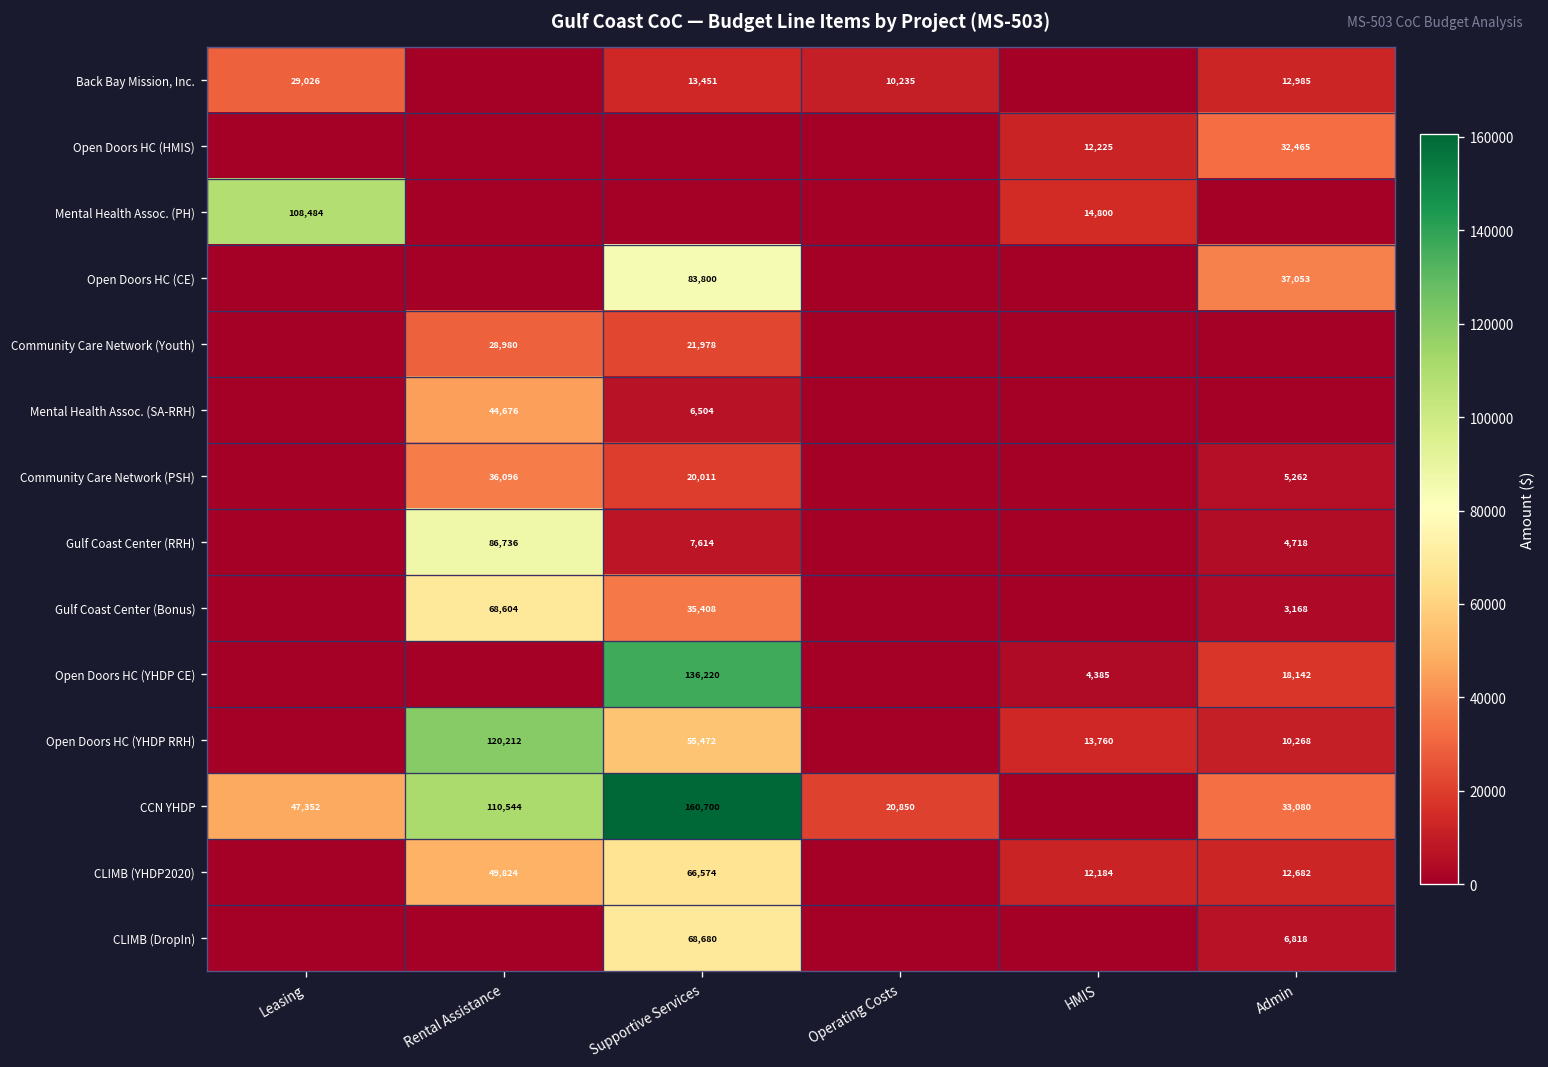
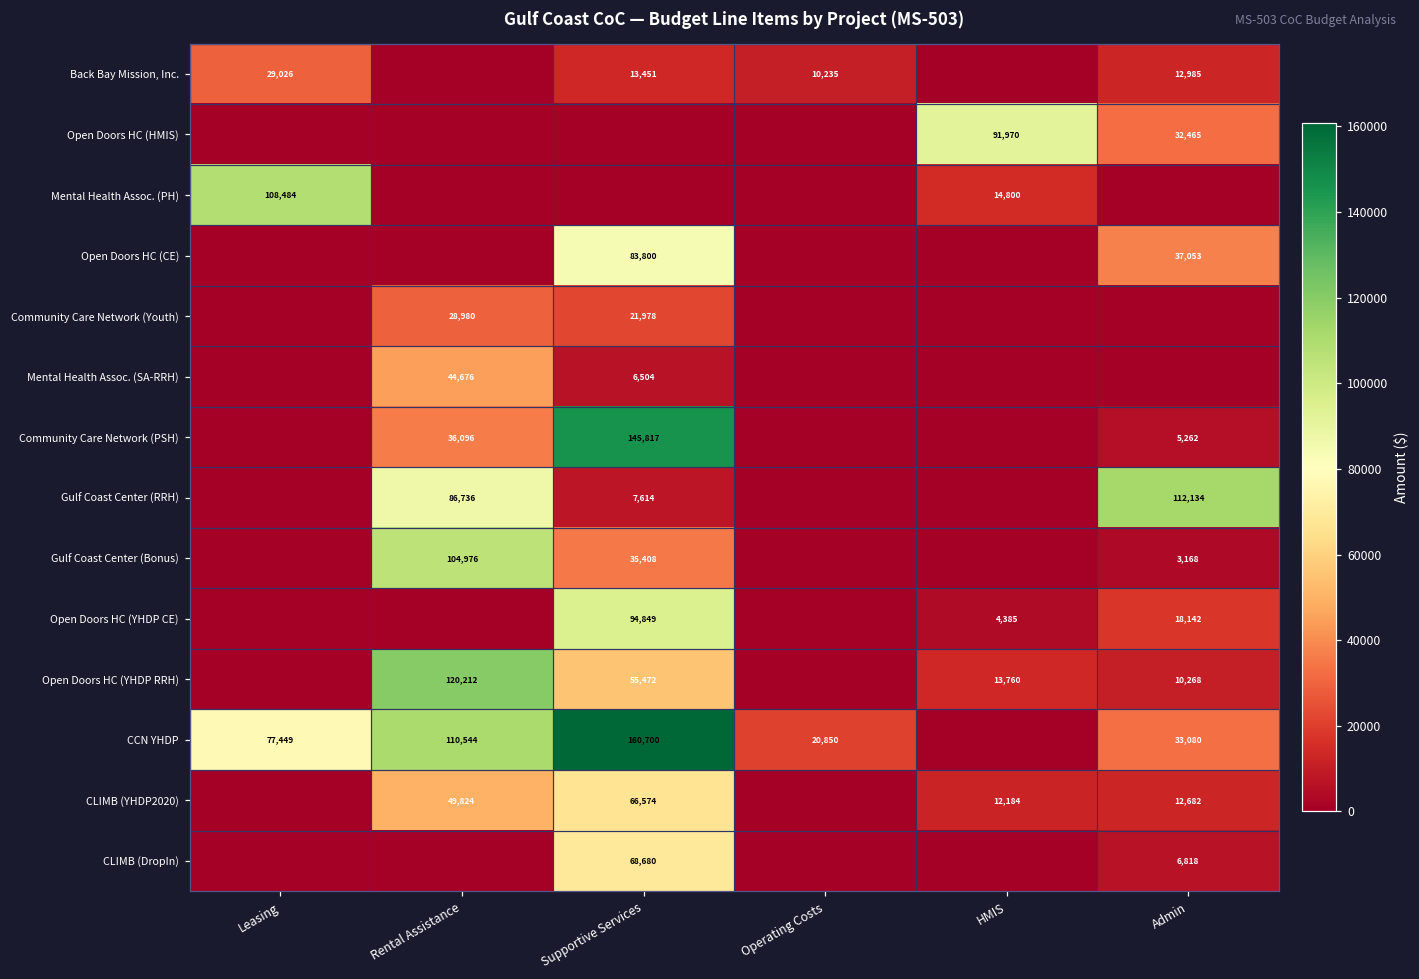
Open Doors HC (HMIS), HMIS: 12,225 -> 91,970
Community Care Network (PSH), Supportive Services: 20,011 -> 145,817
Gulf Coast Center (RRH), Admin: 4,718 -> 112,134
Gulf Coast Center (Bonus), Rental Assistance: 68,604 -> 104,976
Open Doors HC (YHDP CE), Supportive Services: 136,220 -> 94,849
CCN YHDP, Leasing: 47,352 -> 77,449
